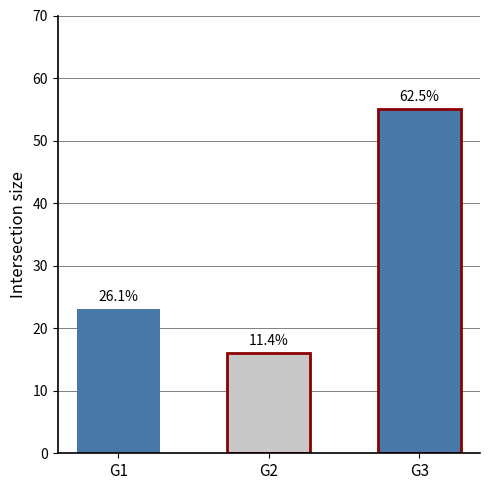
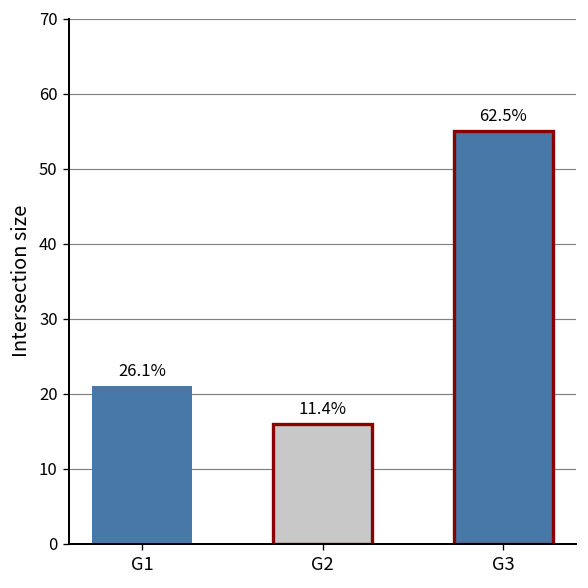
G1: 23 -> 21
